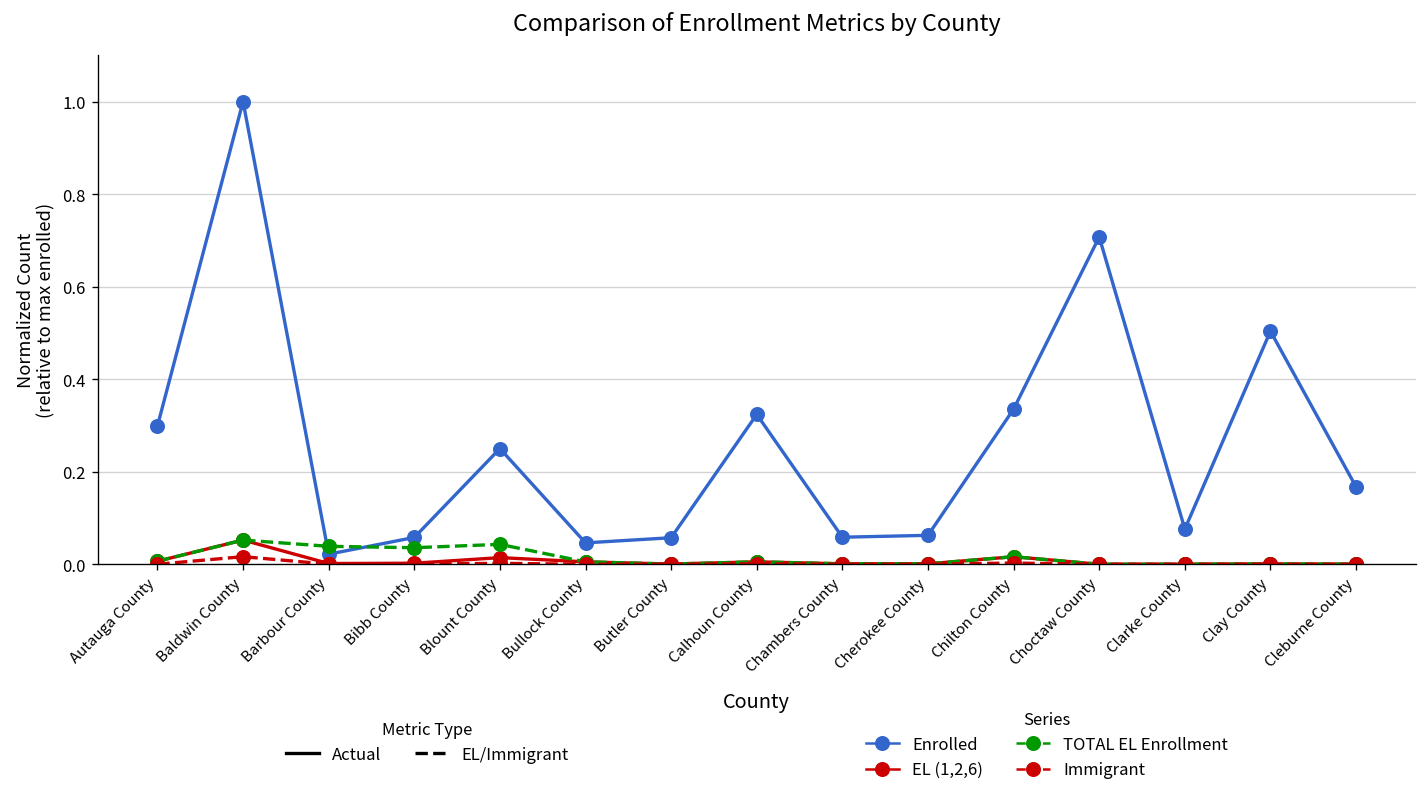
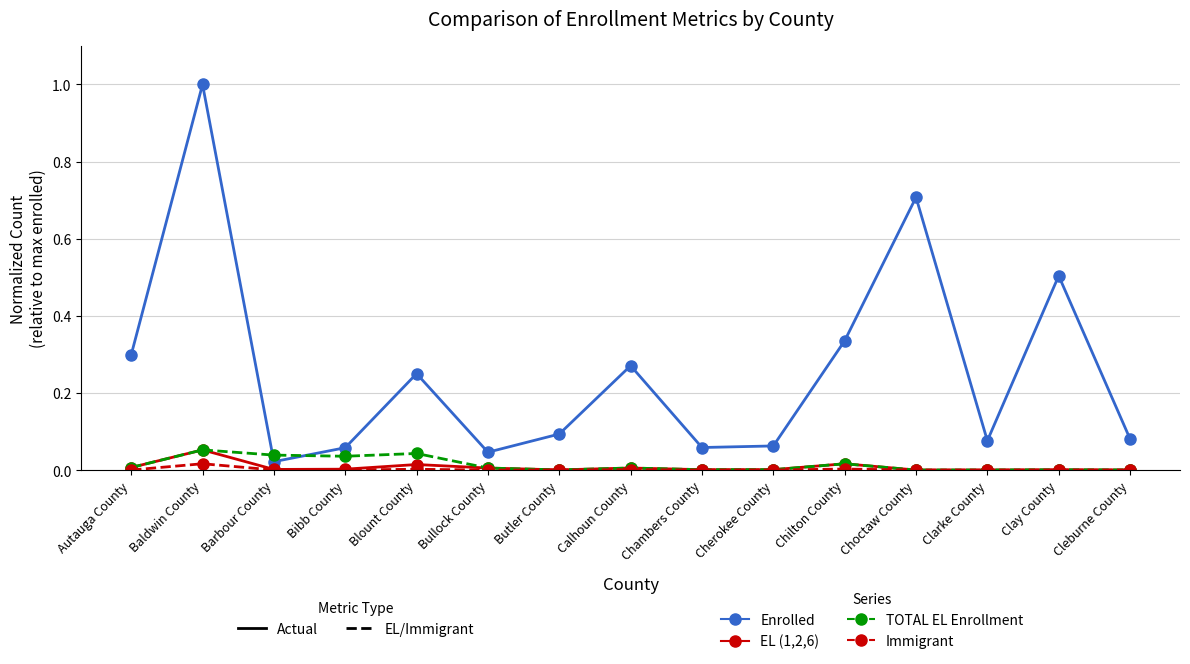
Enrolled, Butler County: 0.06 -> 0.09
Enrolled, Calhoun County: 0.32 -> 0.27
Enrolled, Cleburne County: 0.17 -> 0.08
